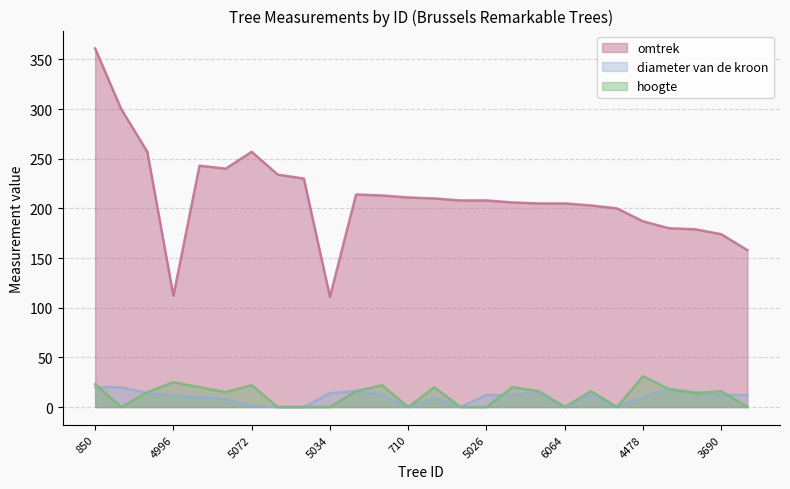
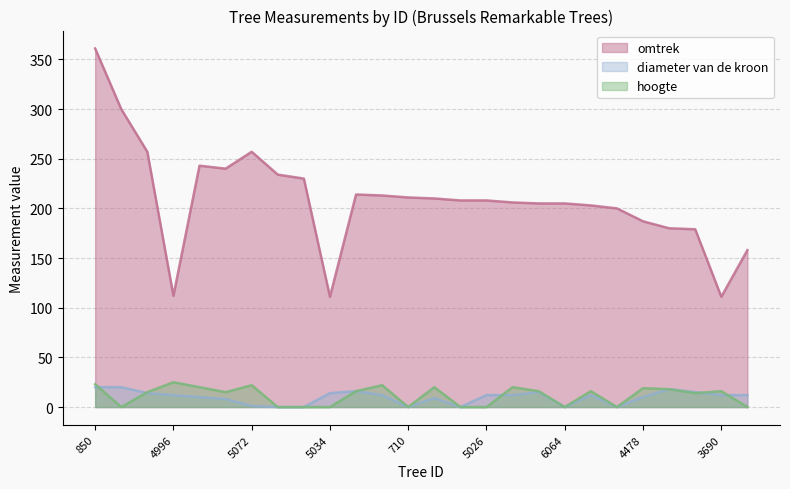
hoogte, 4478: 30 -> 20
omtrek, 3690: 170 -> 110
